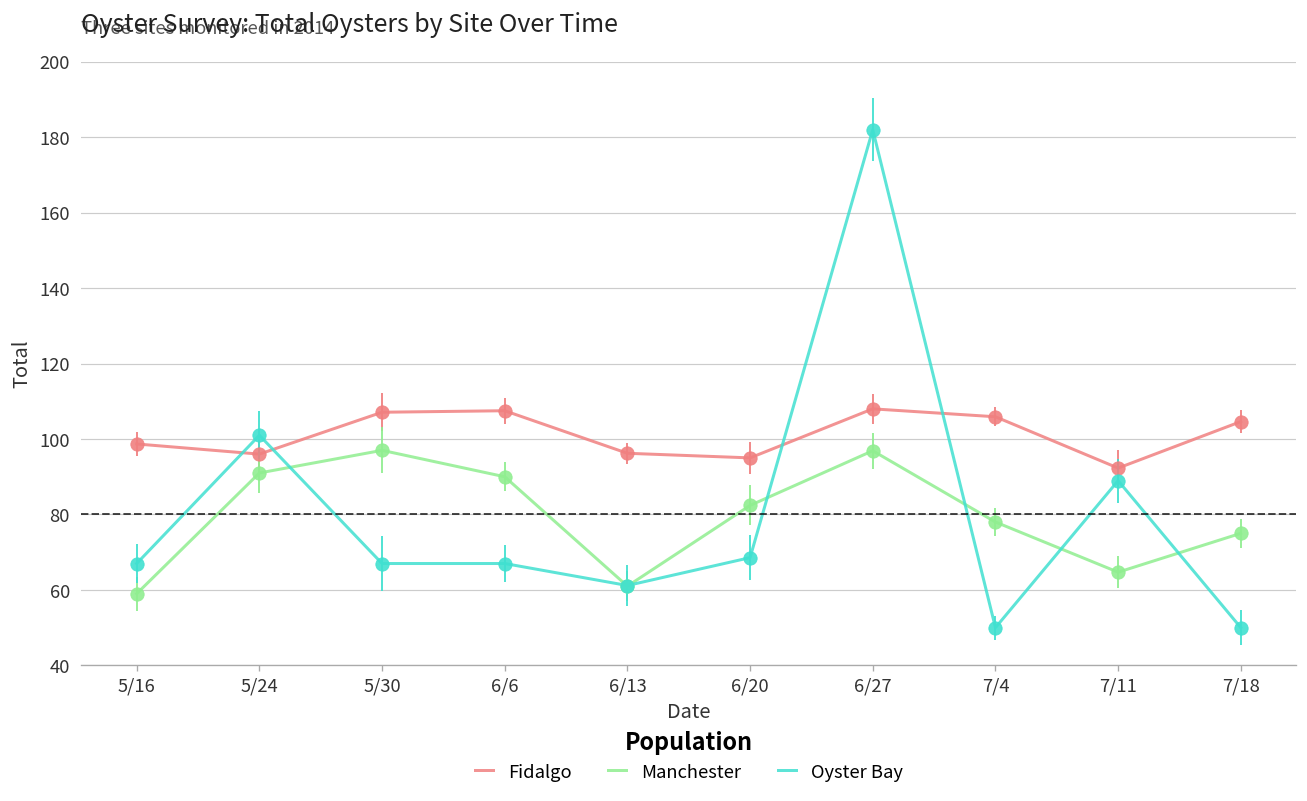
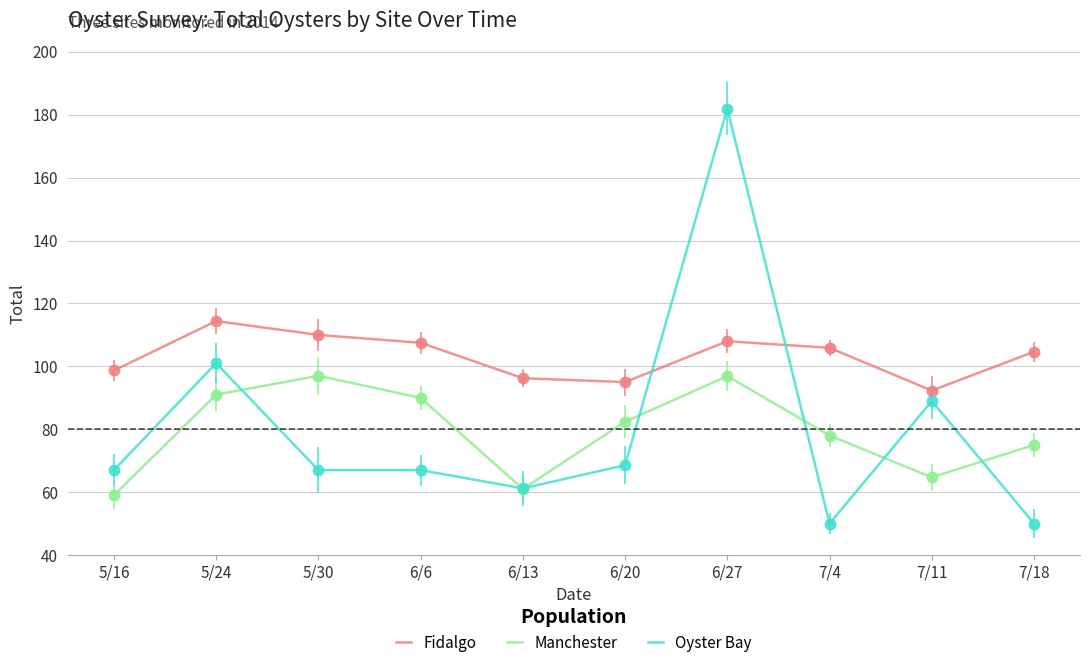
Fidalgo, 5/24: 96 -> 114
Fidalgo, 5/30: 107 -> 110
